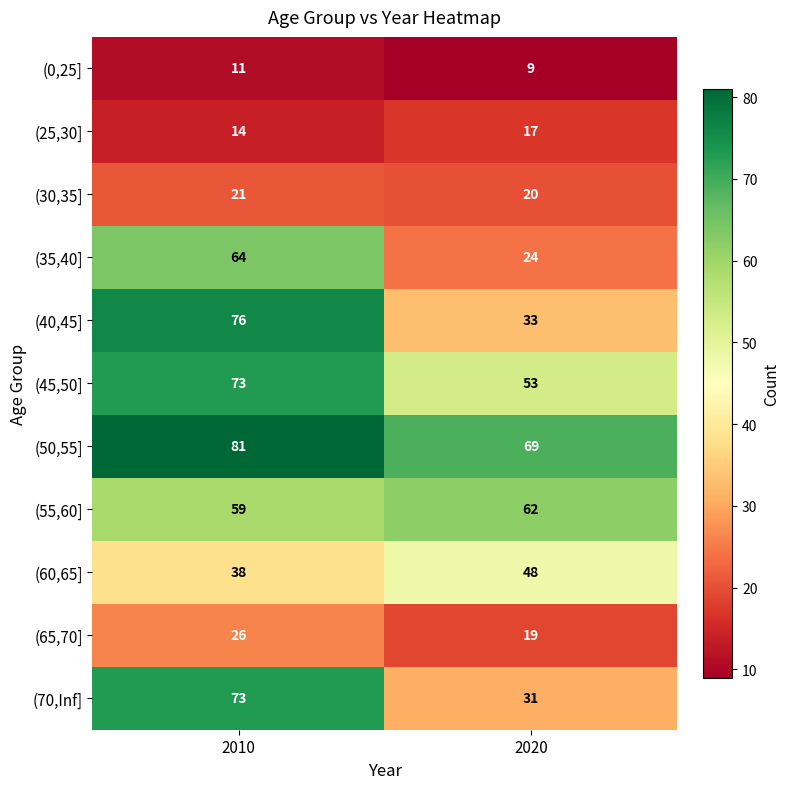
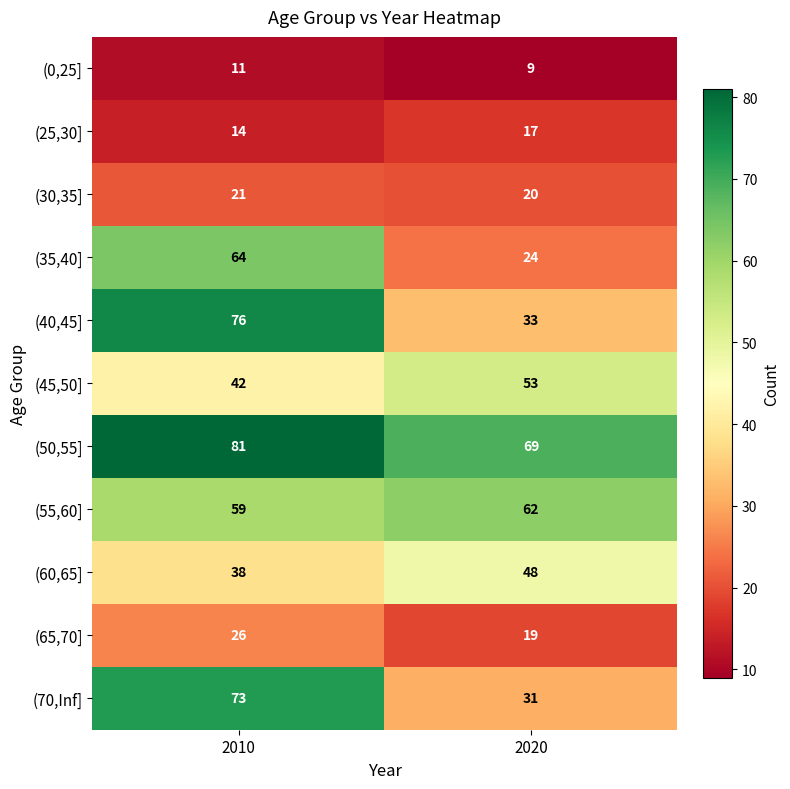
(45,50], 2010: 73 -> 42
